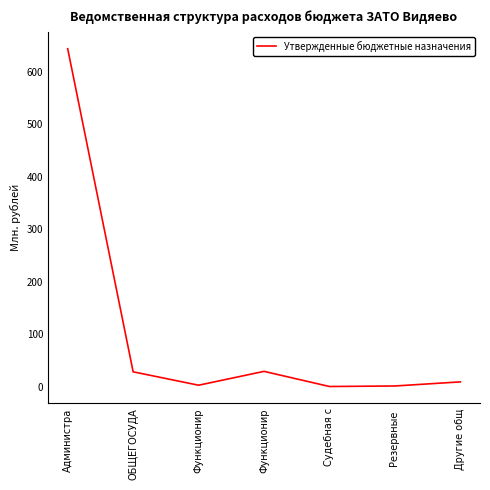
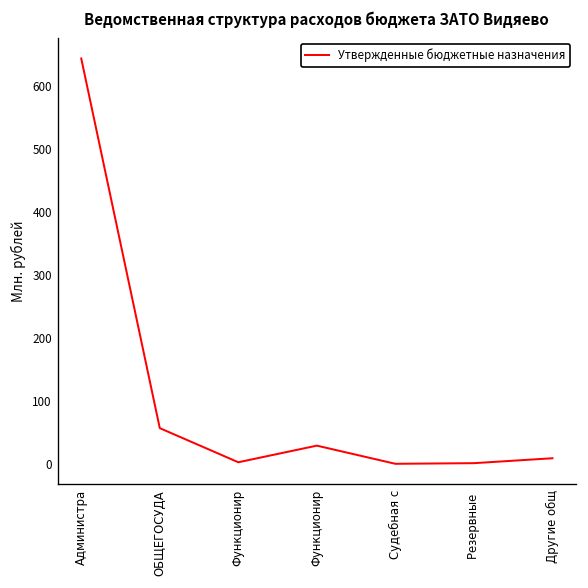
ОБЩЕГОСУДА: 30 -> 60
